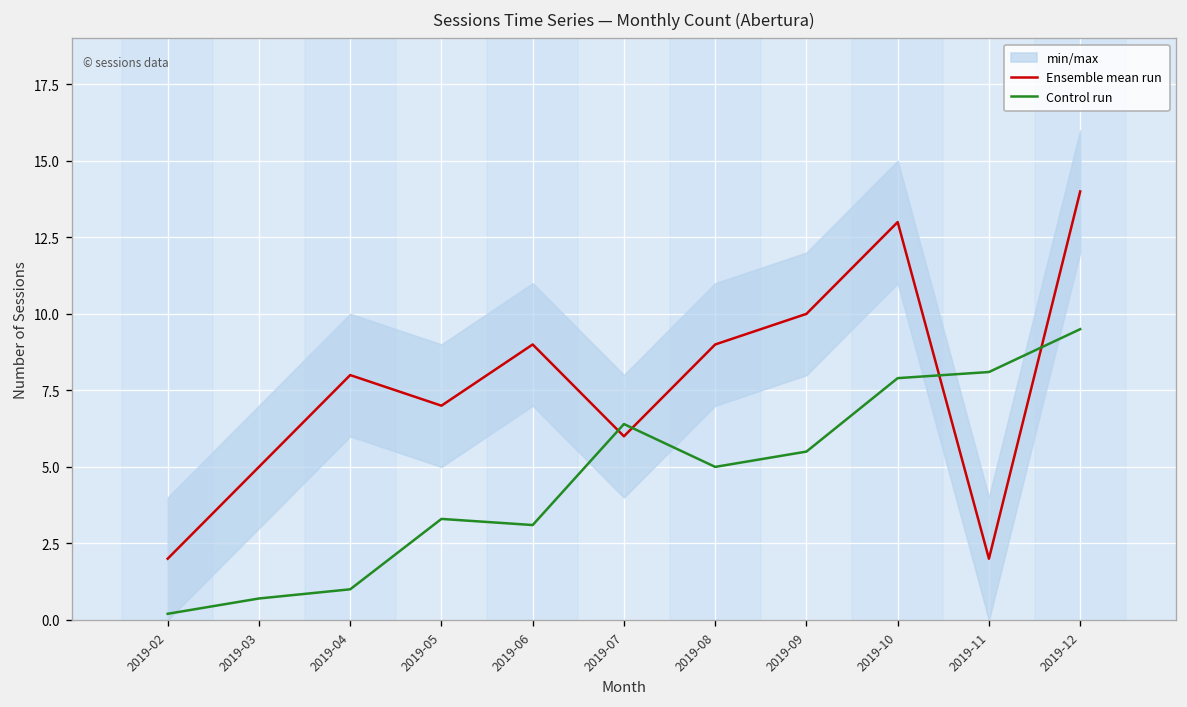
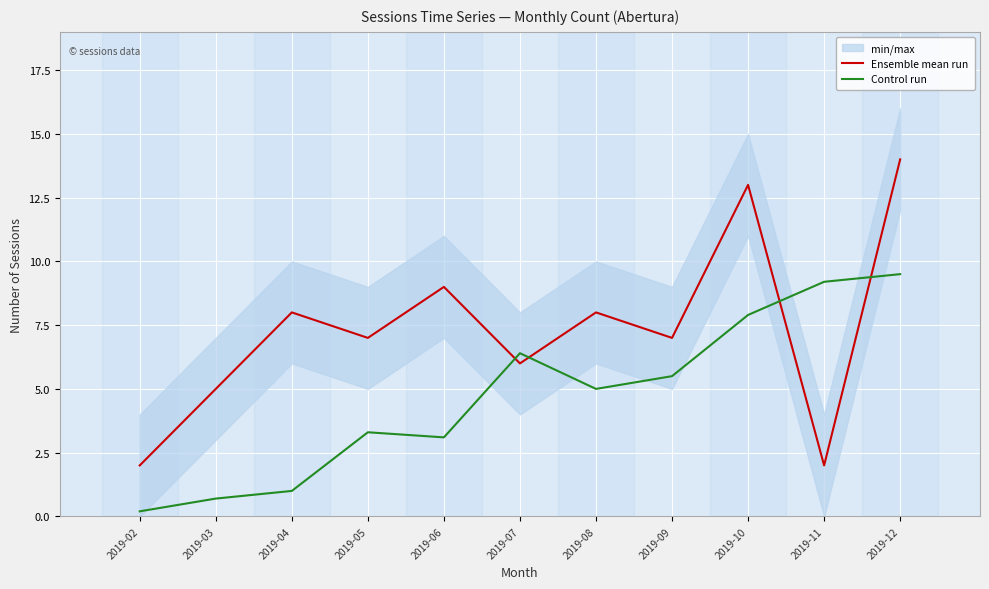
Ensemble mean run, 2019-08: 9 -> 8
Ensemble mean run, 2019-09: 10 -> 7
Control run, 2019-11: 8.1 -> 9.2
